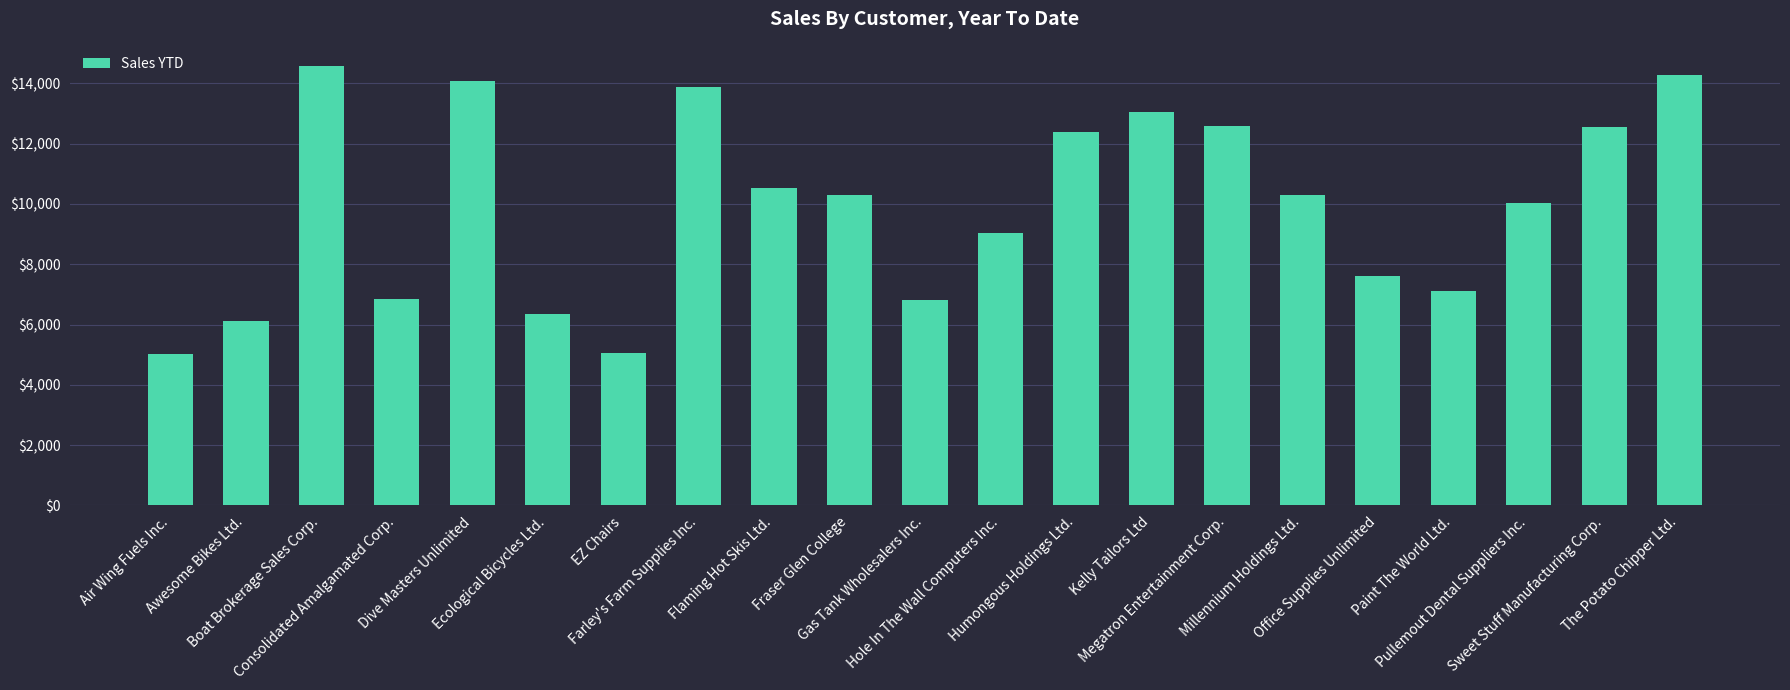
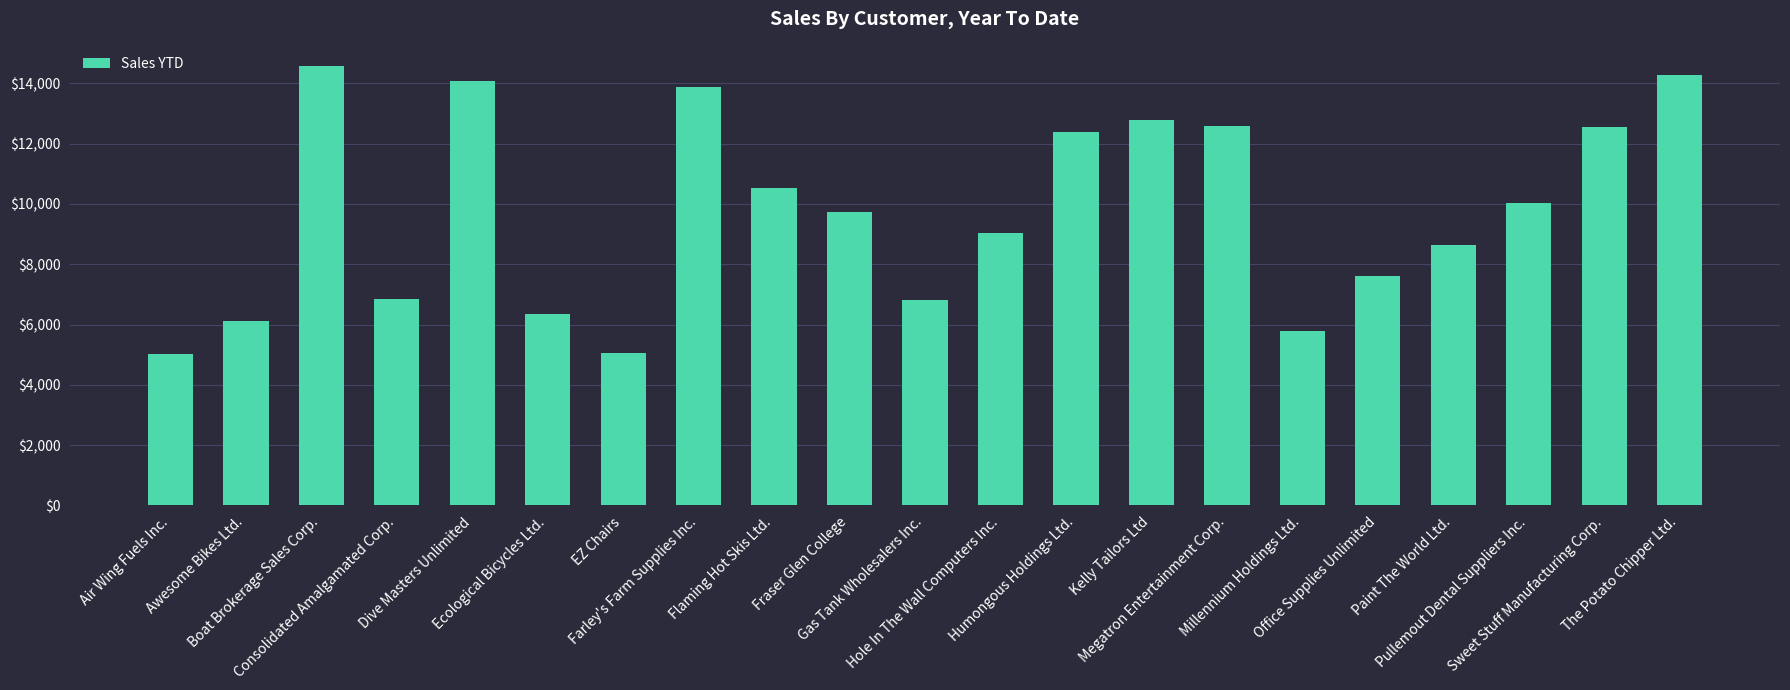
Fraser Glen College: $10,300 -> $9,700
Kelly Tailors Ltd: $13,100 -> $12,800
Millennium Holdings Ltd.: $10,300 -> $5,800
Paint The World Ltd.: $7,100 -> $8,600
